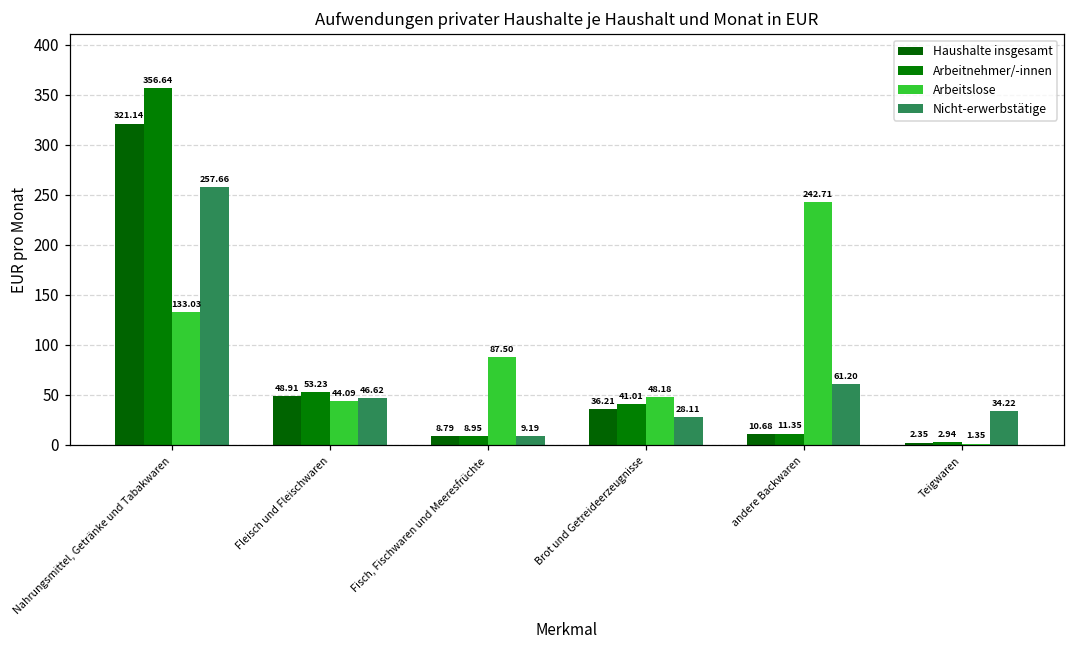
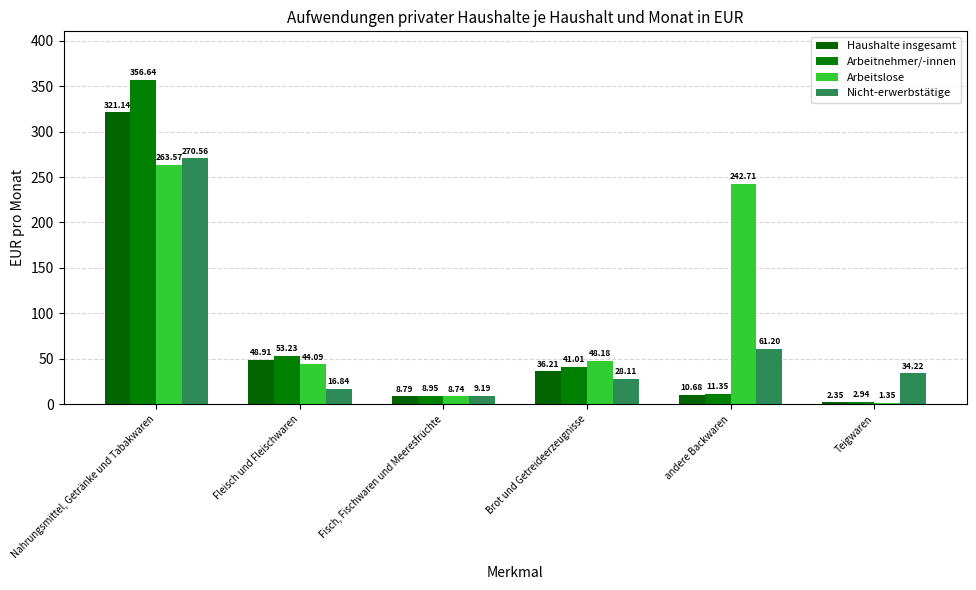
Arbeitslose, Nahrungsmittel, Getränke und Tabakwaren: 133.03 -> 263.57
Nicht-erwerbstätige, Nahrungsmittel, Getränke und Tabakwaren: 257.66 -> 270.56
Nicht-erwerbstätige, Fleisch und Fleischwaren: 46.62 -> 16.84
Arbeitslose, Fisch, Fischwaren und Meeresfrüchte: 87.50 -> 8.74
